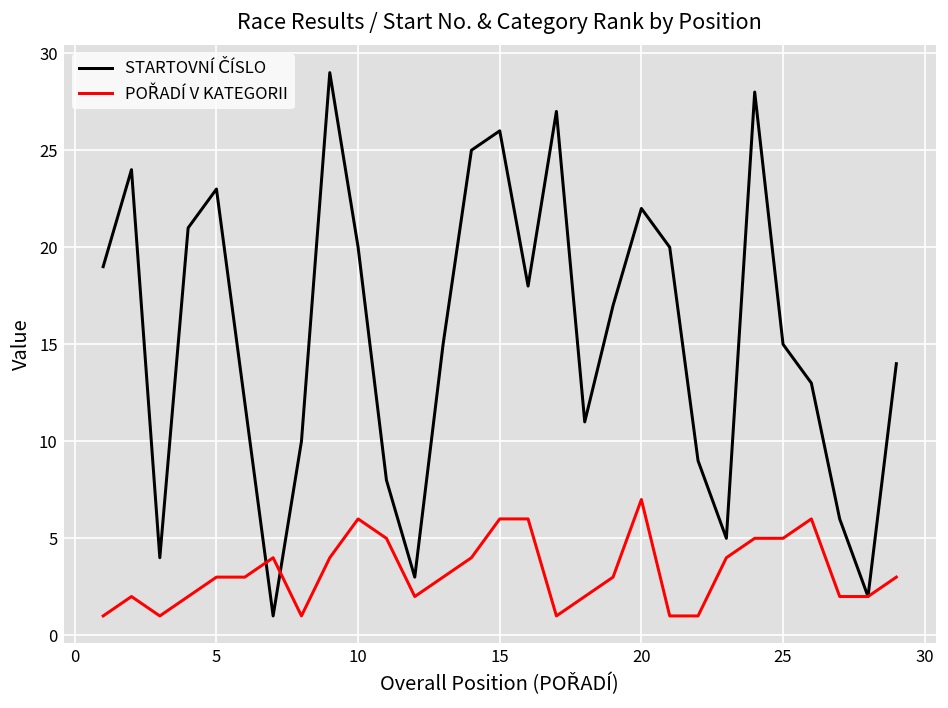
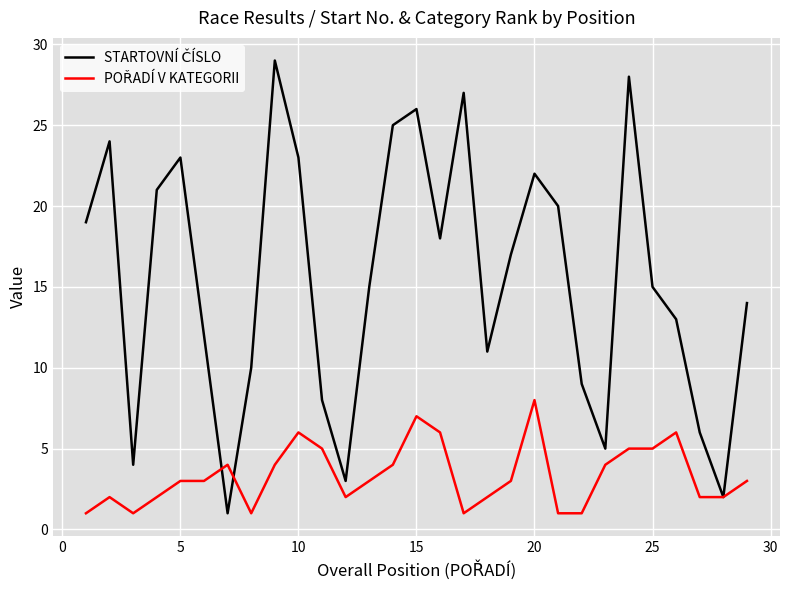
STARTOVNÍ ČÍSLO, 10: 20 -> 23
POŘADÍ V KATEGORII, 15: 6 -> 7
POŘADÍ V KATEGORII, 20: 7 -> 8
